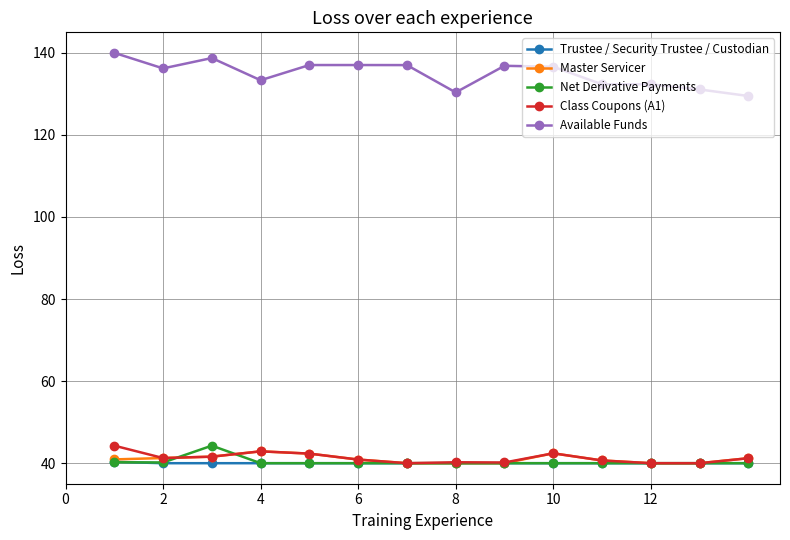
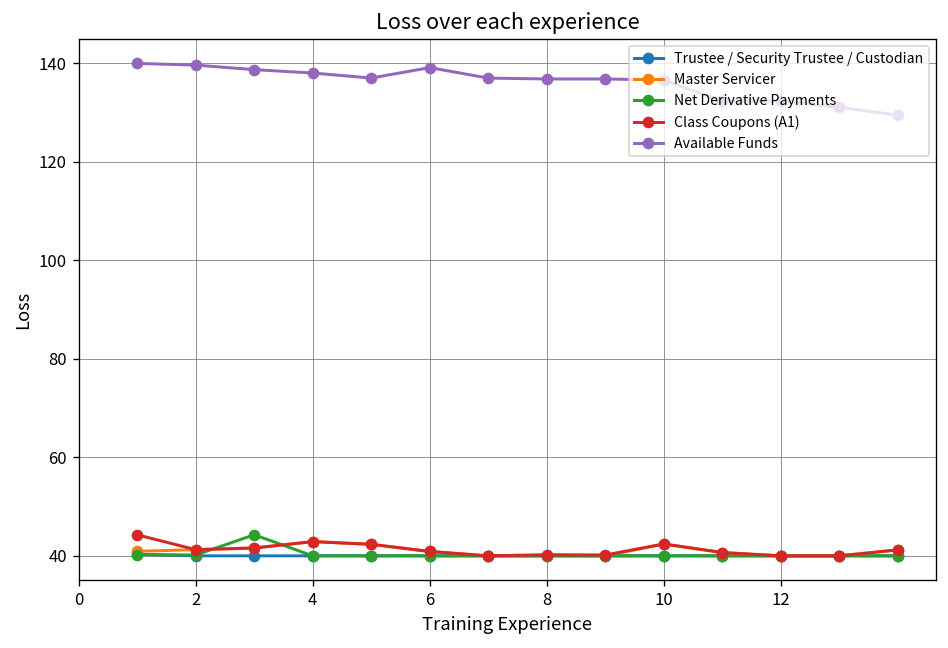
Available Funds, 2: 136 -> 140
Available Funds, 4: 133 -> 138
Available Funds, 6: 137 -> 139
Available Funds, 8: 130 -> 137
